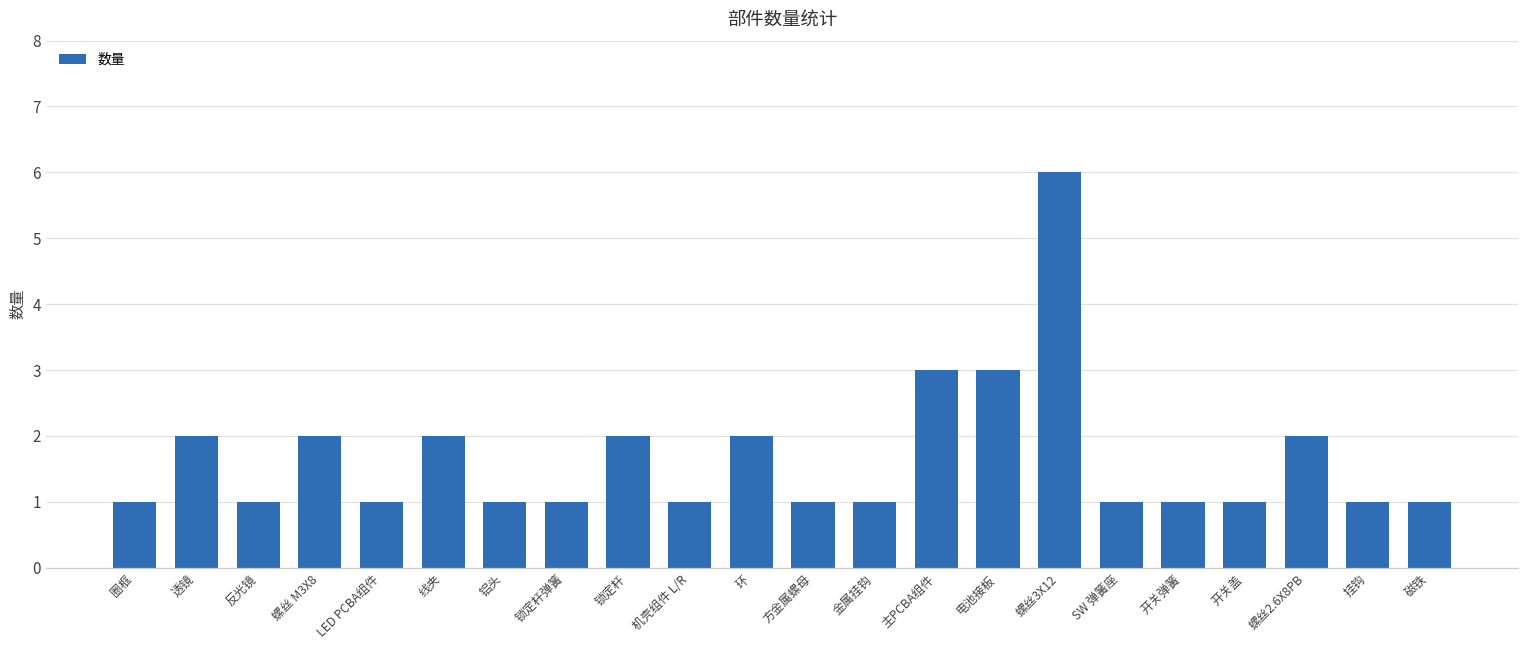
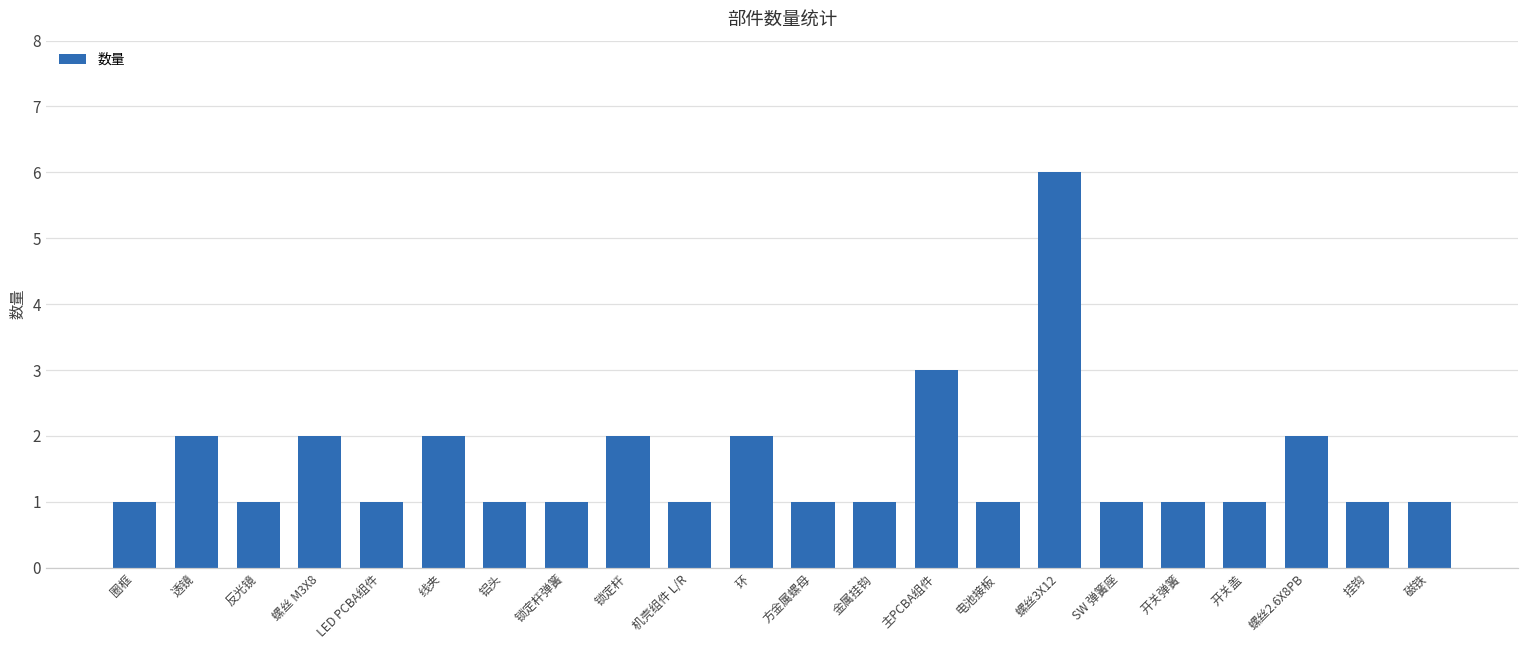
电池接板: 3 -> 1
